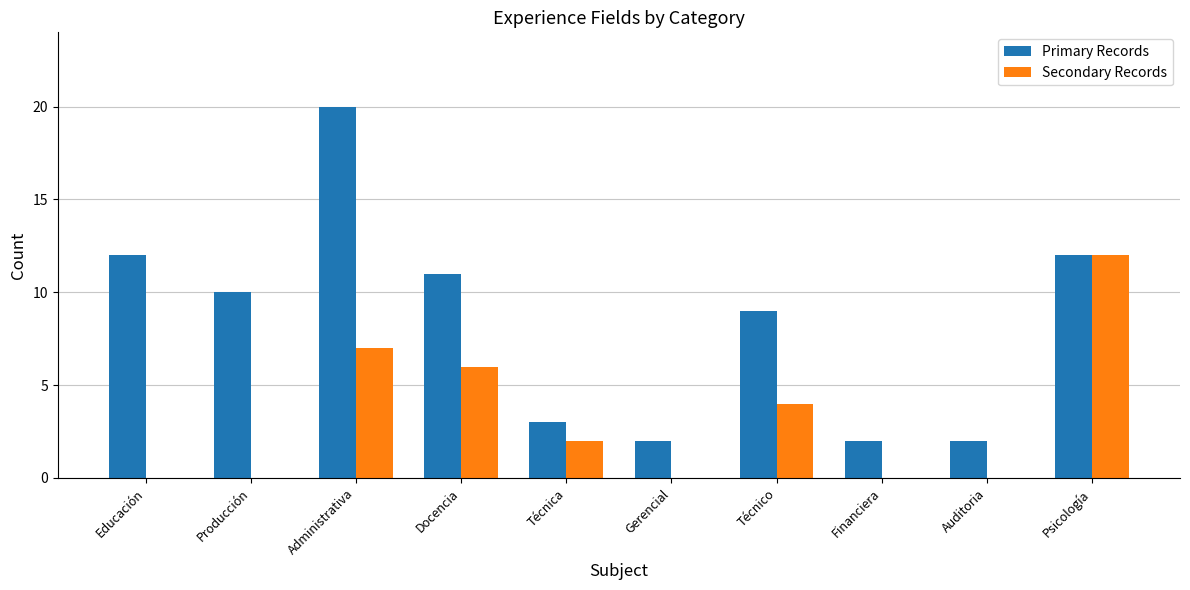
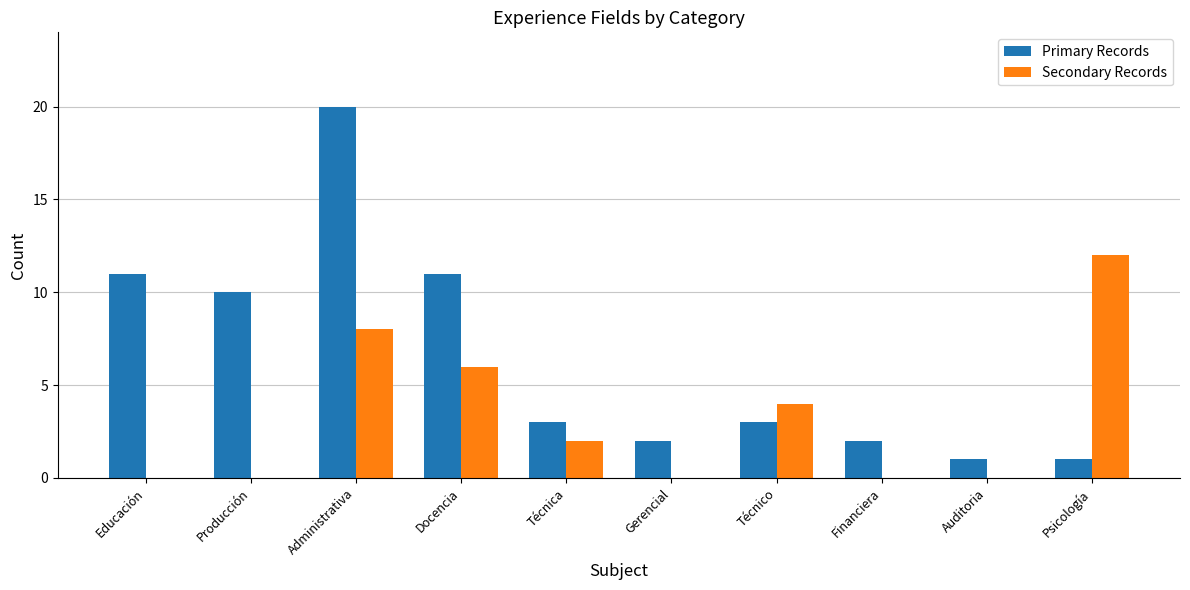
Primary Records, Educación: 12 -> 11
Secondary Records, Administrativa: 7 -> 8
Primary Records, Técnico: 9 -> 3
Primary Records, Auditoria: 2 -> 1
Primary Records, Psicología: 12 -> 1
